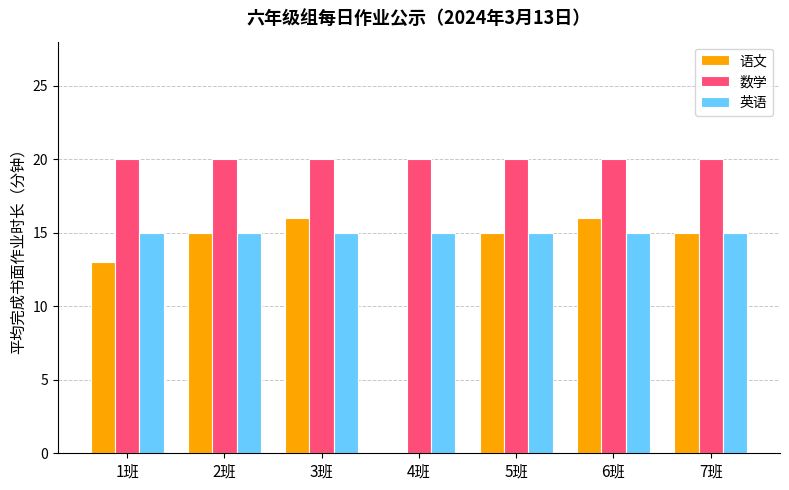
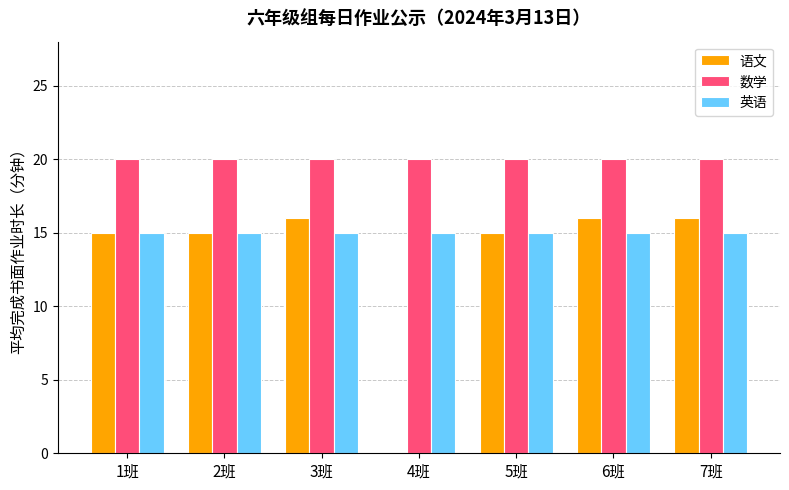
语文, 1班: 13 -> 15
语文, 7班: 15 -> 16
